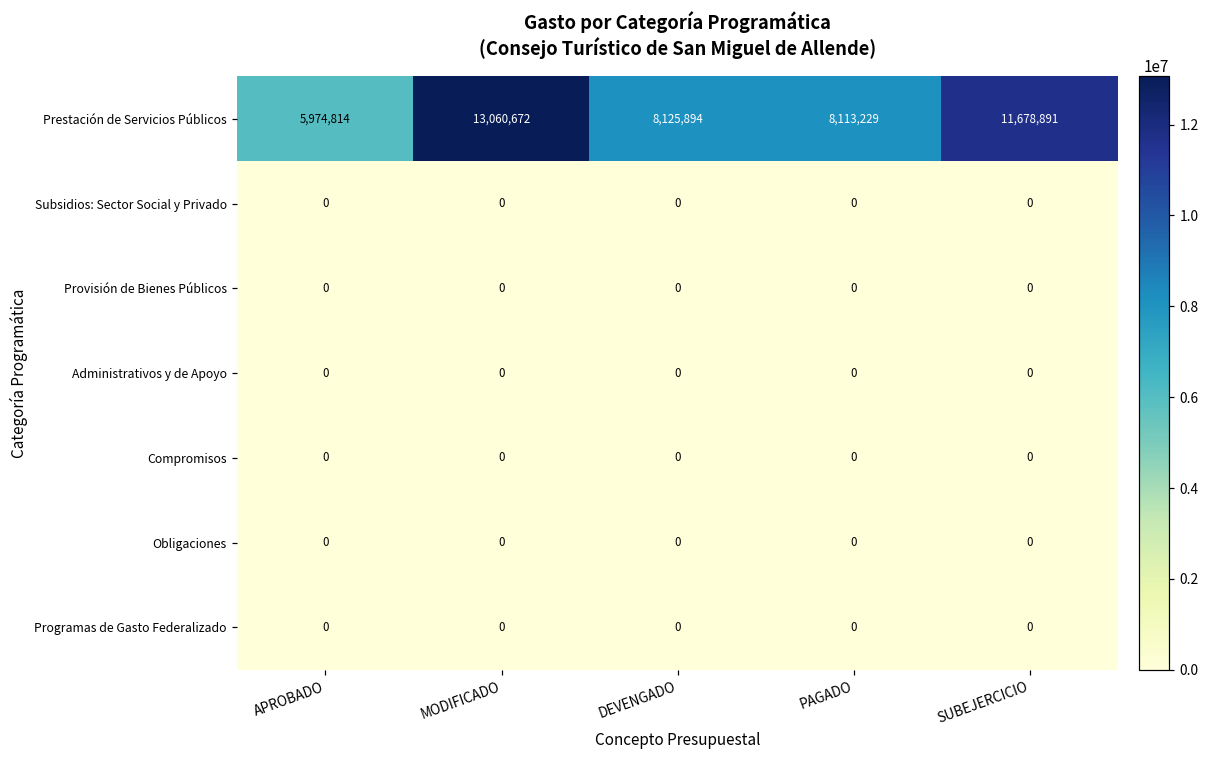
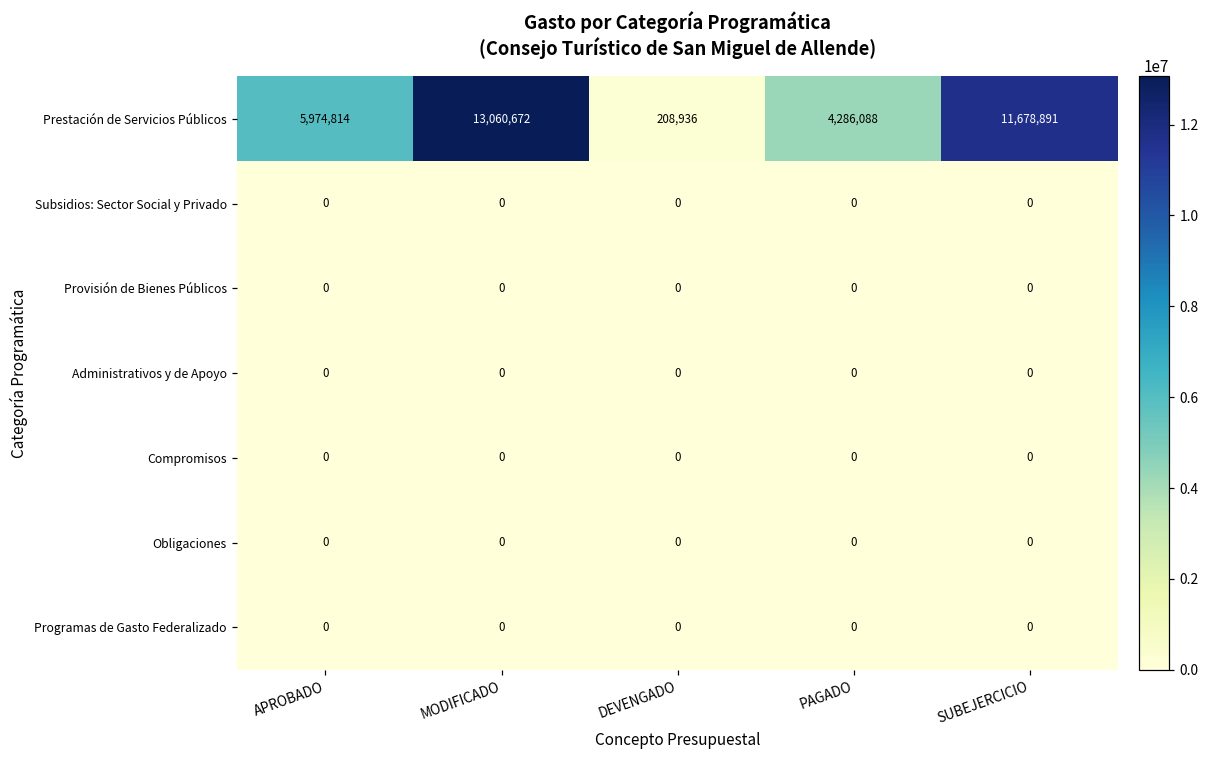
Prestación de Servicios Públicos, DEVENGADO: 8,125,894 -> 208,936
Prestación de Servicios Públicos, PAGADO: 8,113,229 -> 4,286,088
